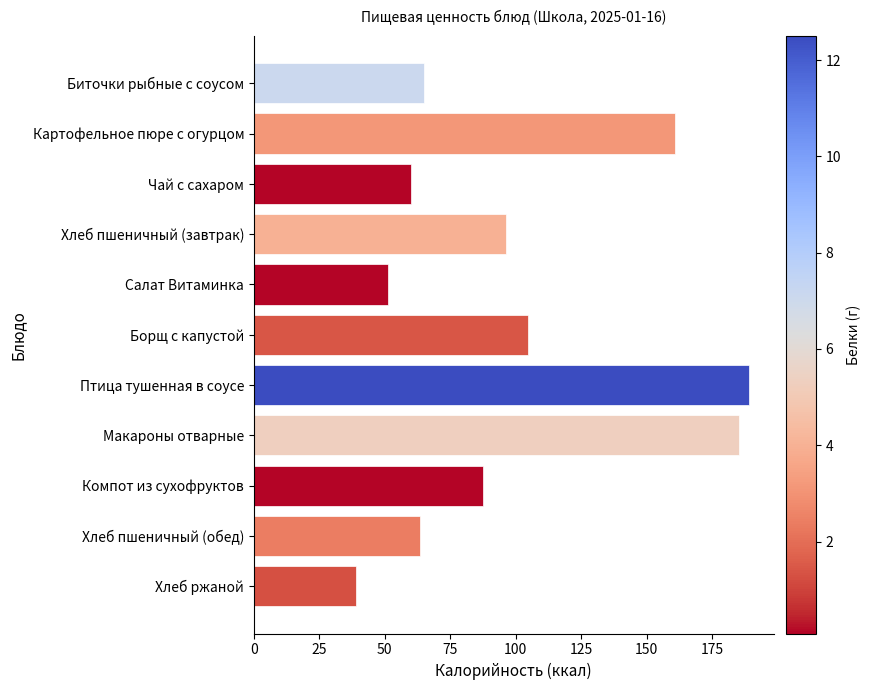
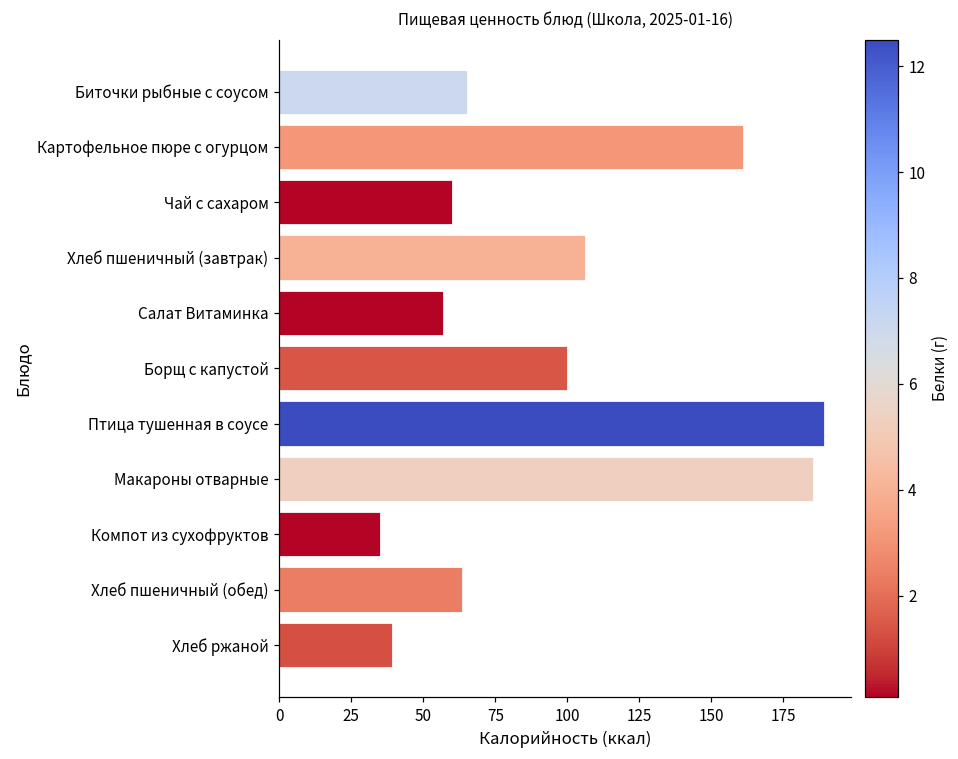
Хлеб пшеничный (завтрак): 96 -> 106
Салат Витаминка: 51 -> 57
Борщ с капустой: 105 -> 100
Компот из сухофруктов: 88 -> 35
